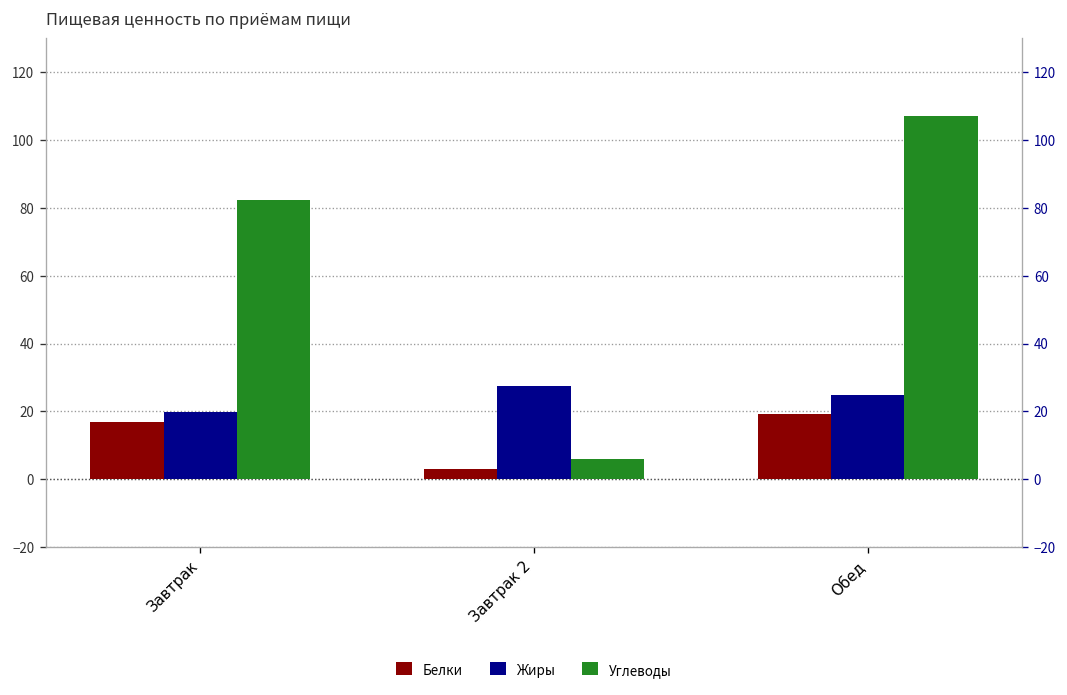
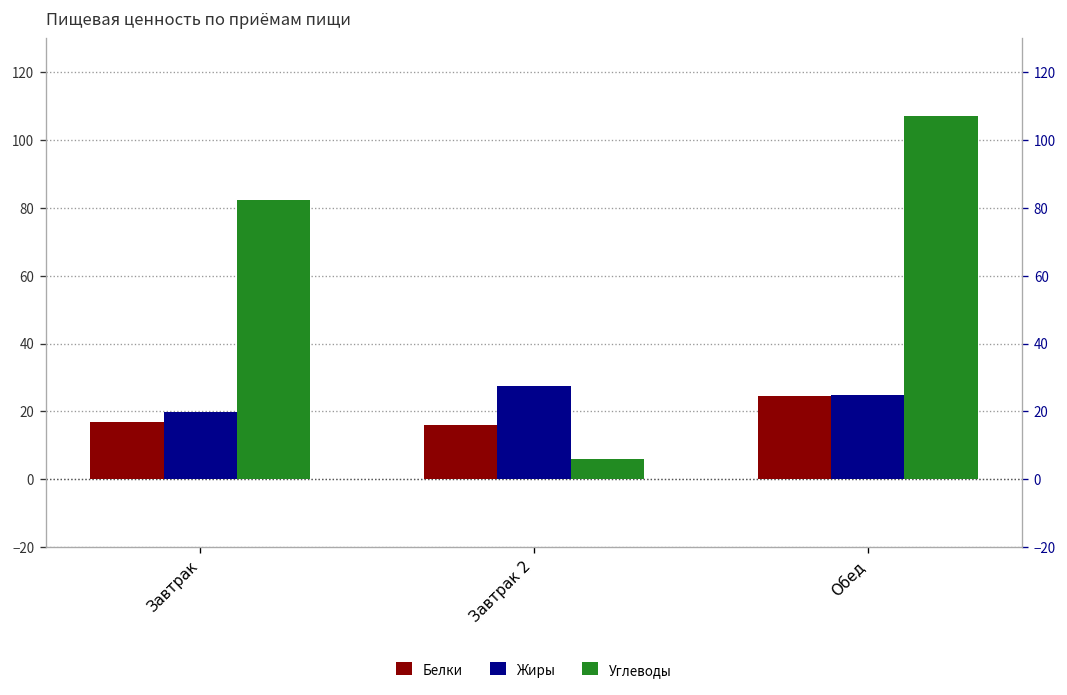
Белки, Завтрак 2: 3 -> 16
Белки, Обед: 19 -> 25
